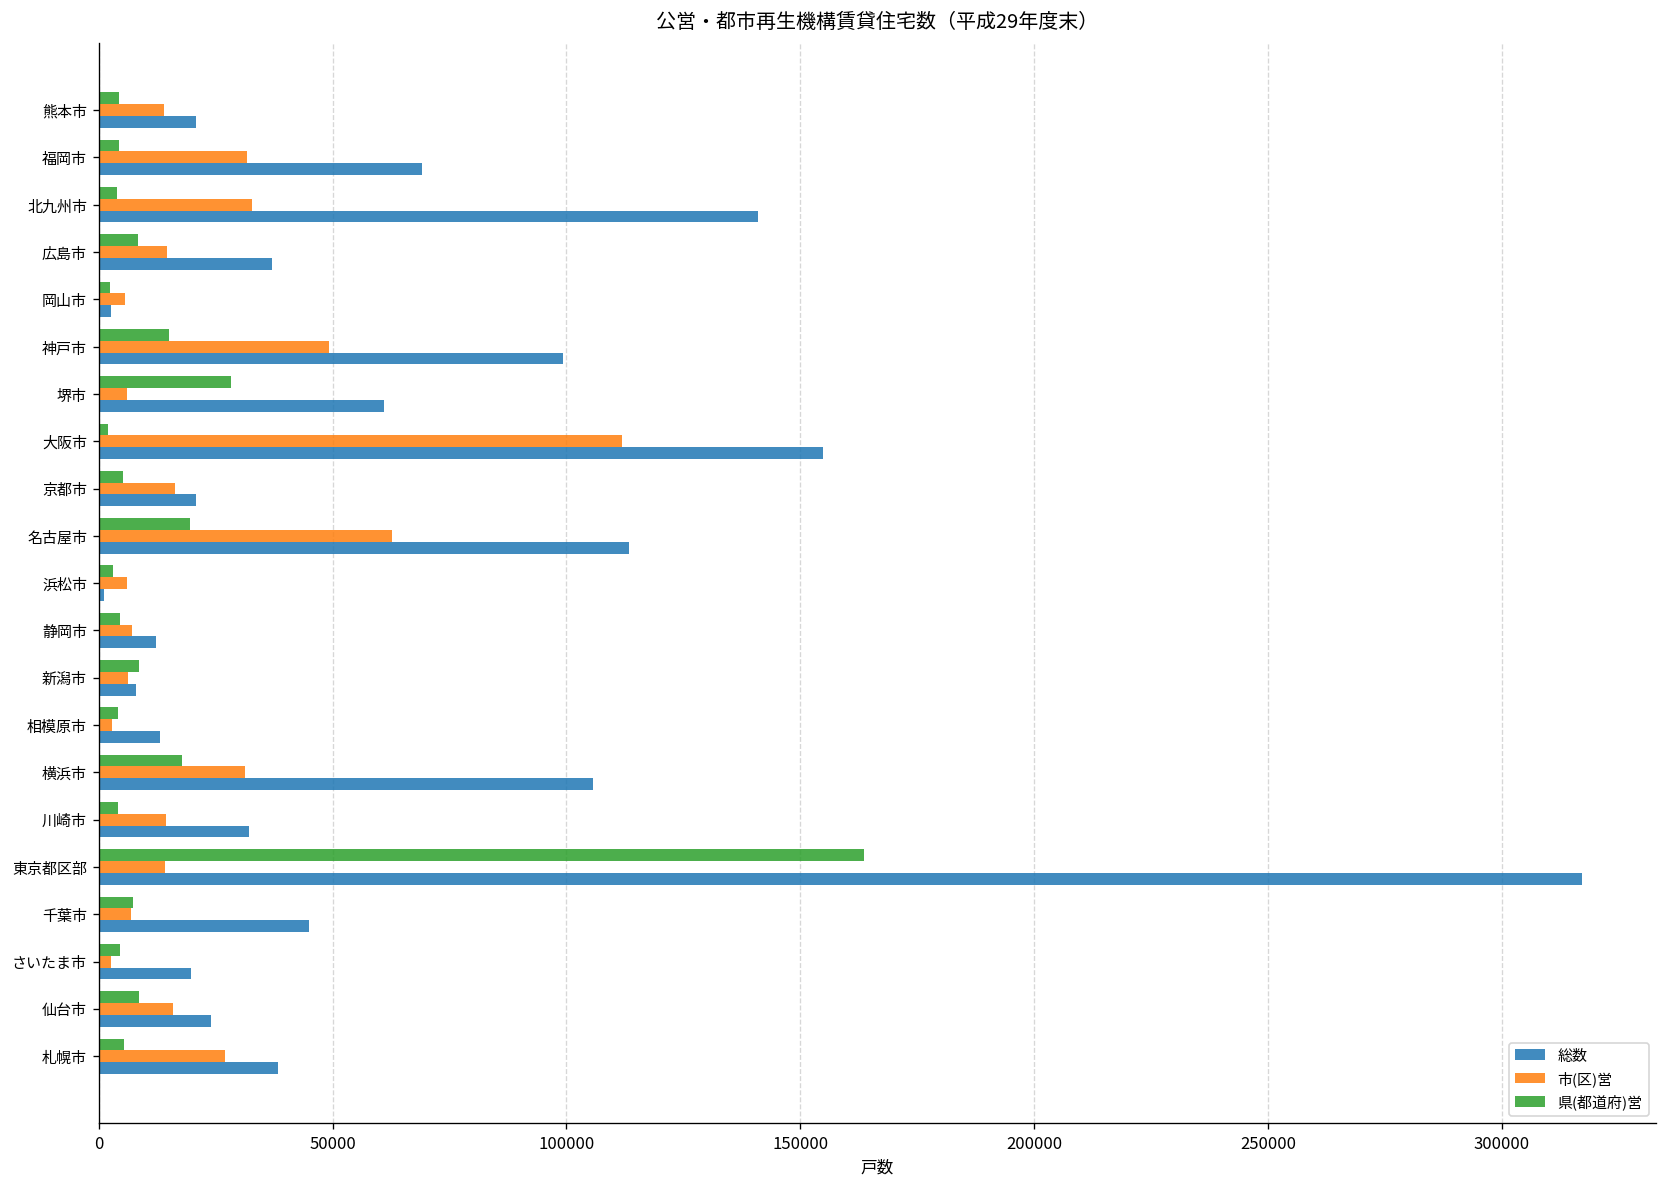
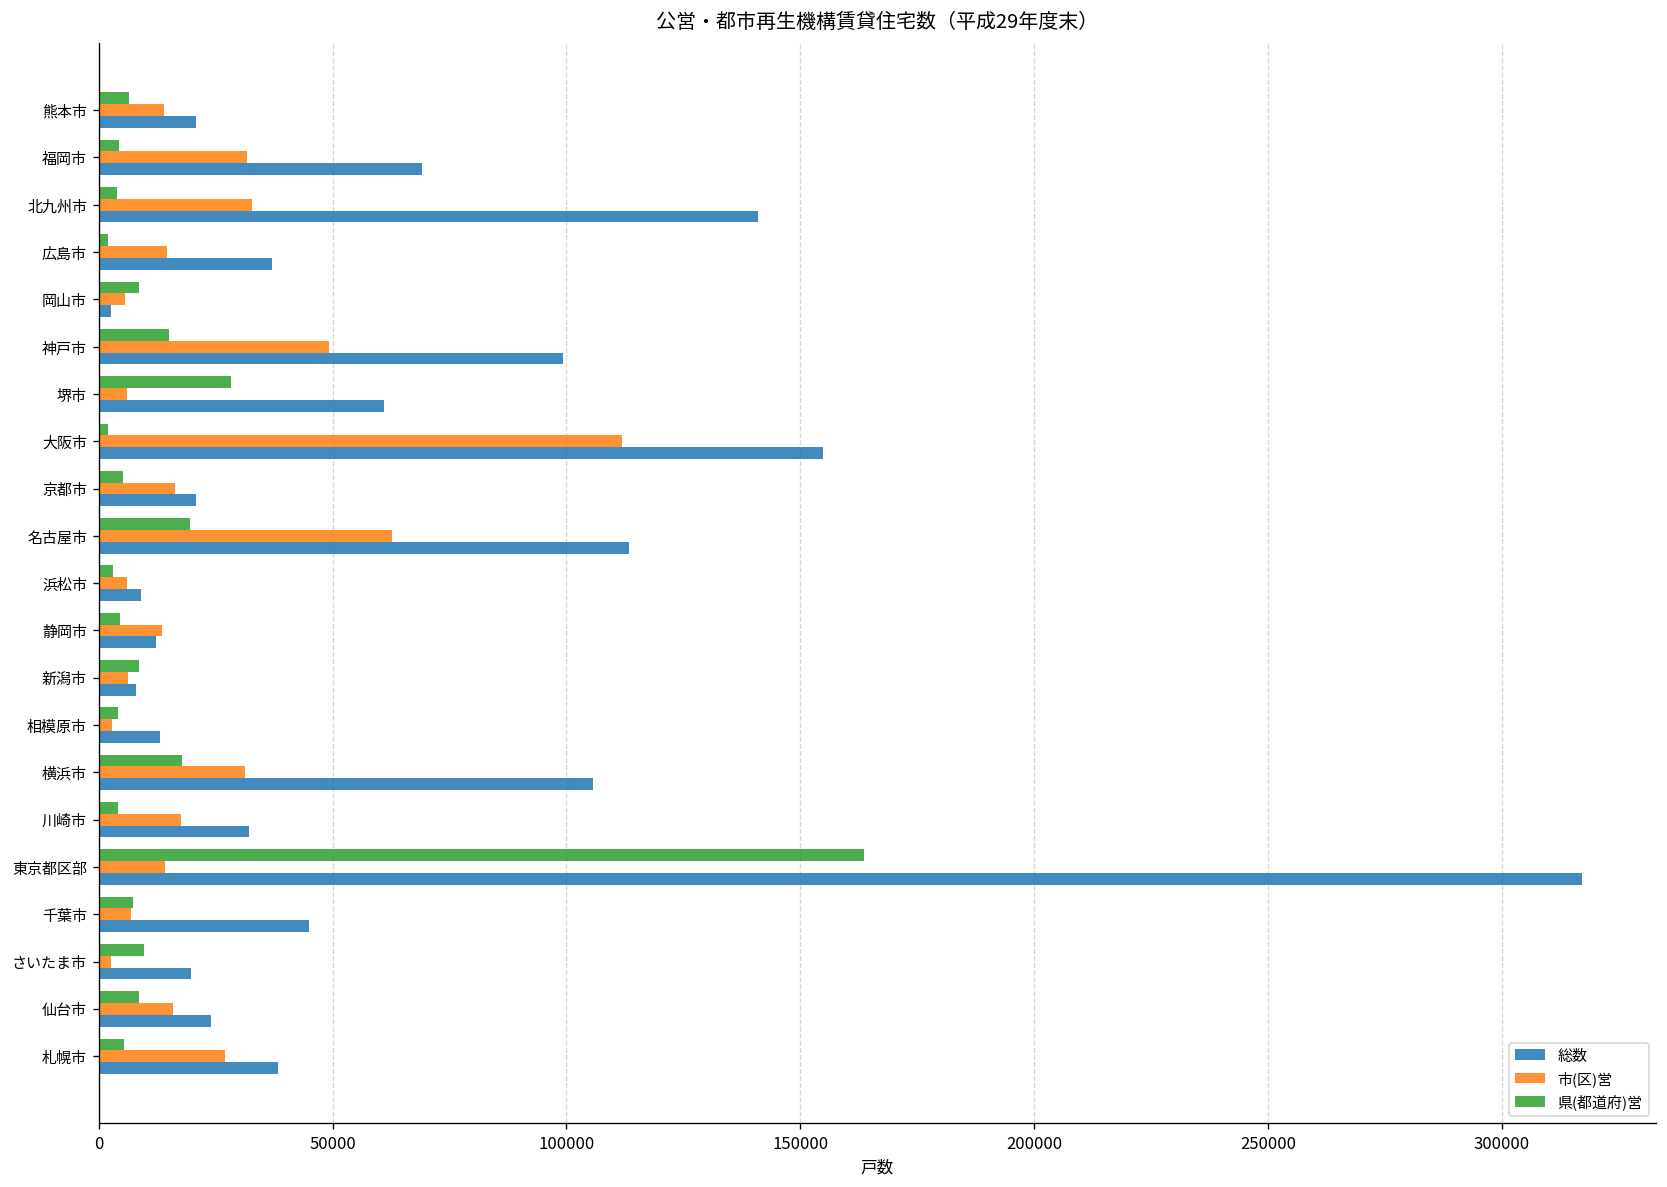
県(都道府)営, 熊本市: 4000 -> 7000
県(都道府)営, 広島市: 8000 -> 2000
県(都道府)営, 岡山市: 2000 -> 9000
総数, 浜松市: 1000 -> 9000
市(区)営, 静岡市: 7000 -> 14000
市(区)営, 川崎市: 14000 -> 18000
県(都道府)営, さいたま市: 5000 -> 10000
